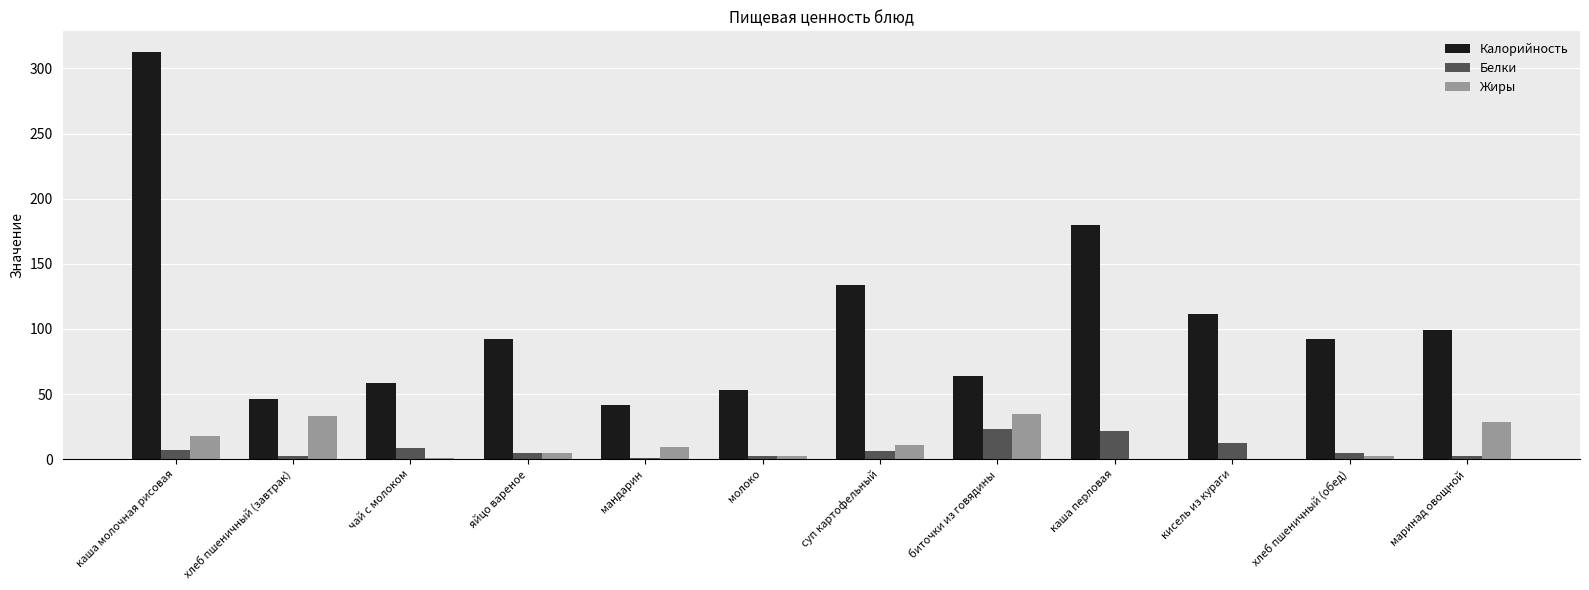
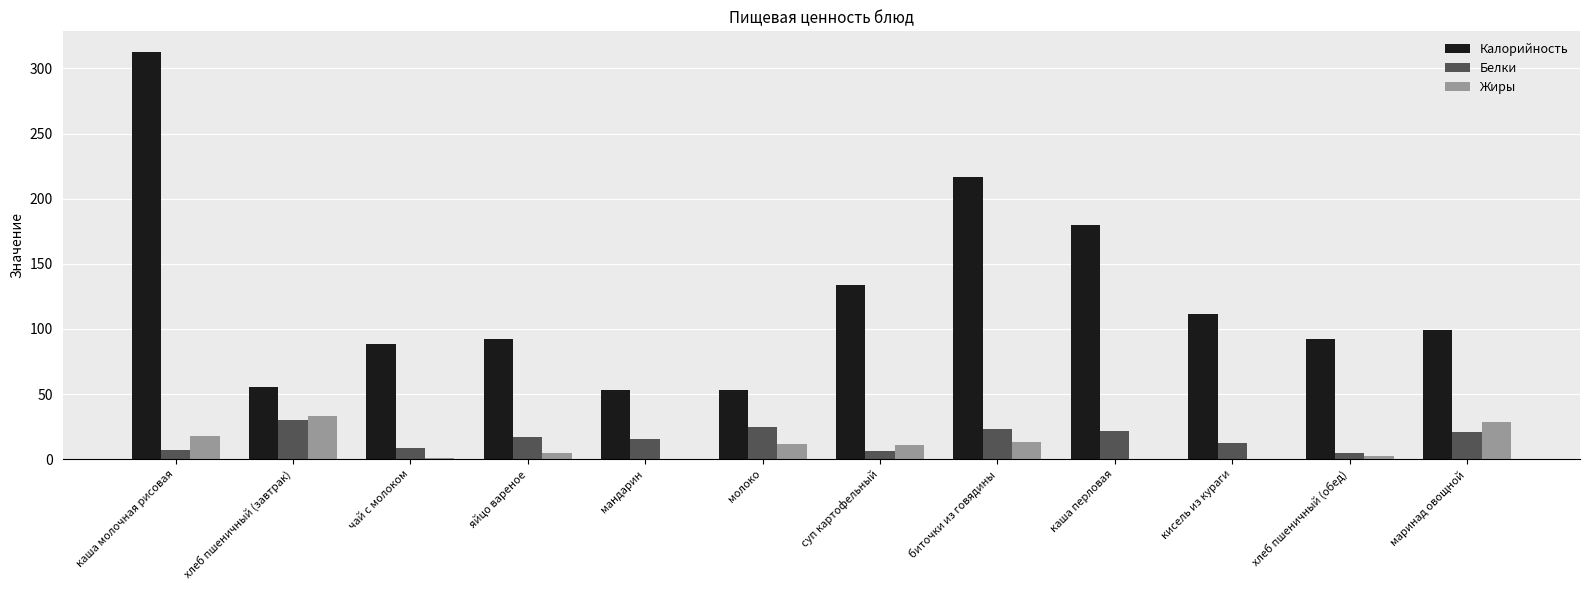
Калорийность, хлеб пшеничный (завтрак): 46 -> 56
Белки, хлеб пшеничный (завтрак): 2 -> 30
Калорийность, чай с молоком: 58 -> 88
Белки, яйцо вареное: 5 -> 17
Калорийность, мандарин: 42 -> 53
Белки, мандарин: 1 -> 15
Жиры, мандарин: 9 -> 0
Белки, молоко: 3 -> 25
Жиры, молоко: 3 -> 12
Калорийность, биточки из говядины: 64 -> 217
Жиры, биточки из говядины: 35 -> 13
Белки, маринад овощной: 2 -> 21
